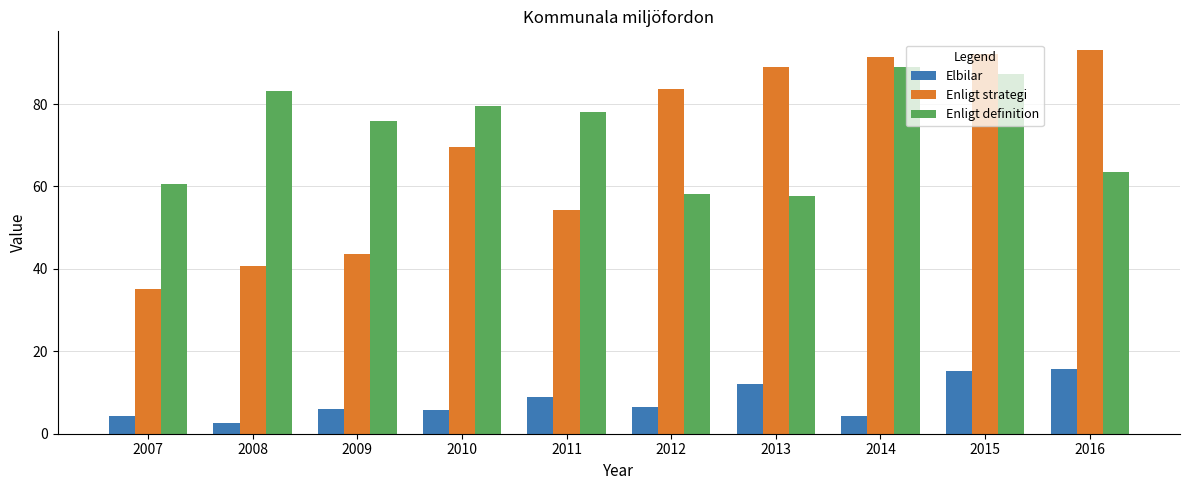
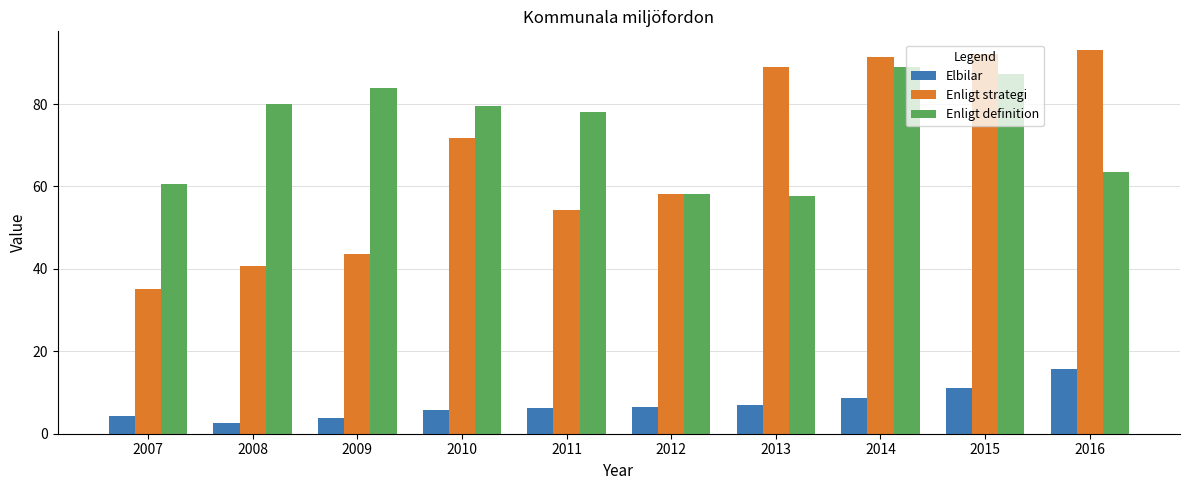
Enligt definition, 2008: 83 -> 80
Elbilar, 2009: 6 -> 4
Enligt definition, 2009: 76 -> 84
Enligt strategi, 2010: 70 -> 72
Elbilar, 2011: 9 -> 6
Enligt strategi, 2012: 84 -> 58
Elbilar, 2013: 12 -> 7
Elbilar, 2014: 4 -> 9
Elbilar, 2015: 15 -> 11
